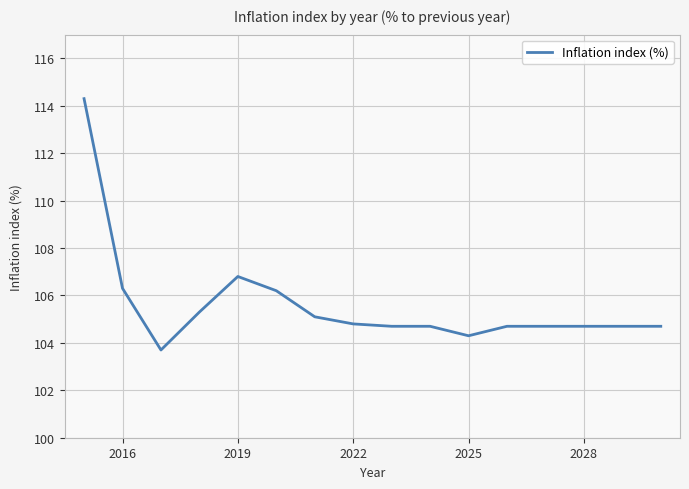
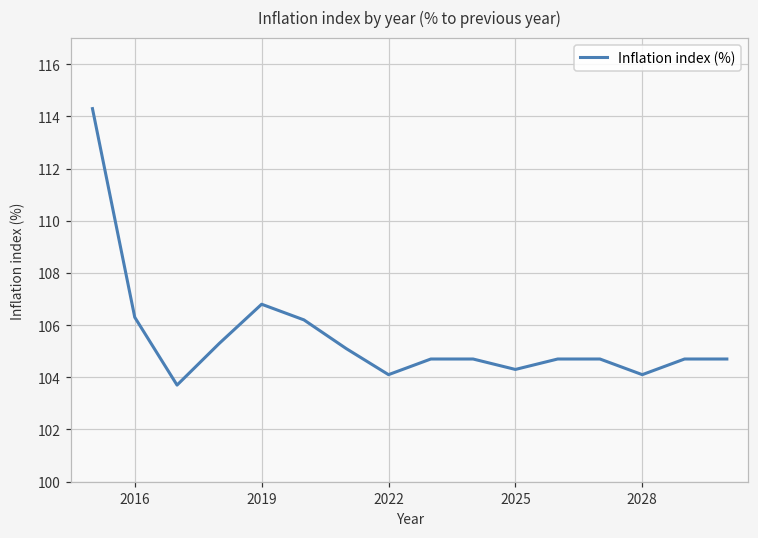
2022: 104.8 -> 104.1
2028: 104.7 -> 104.1
